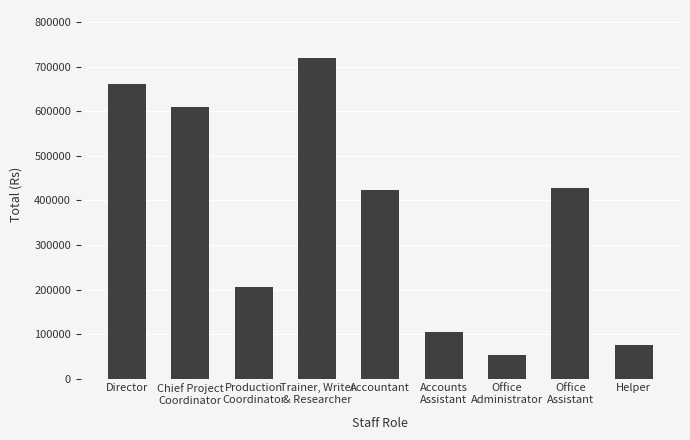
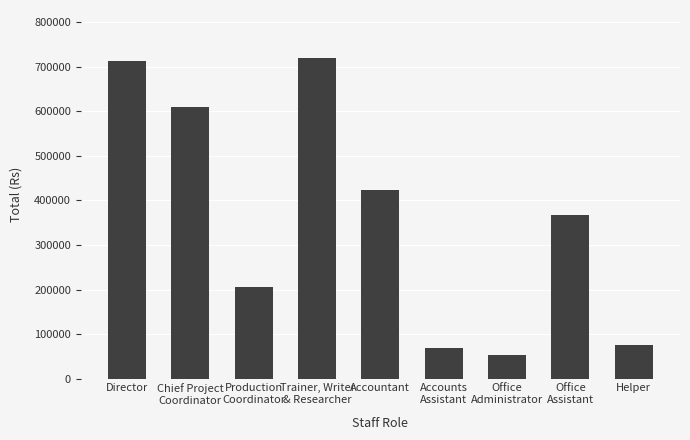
Director: 660000 -> 710000
Accounts Assistant: 110000 -> 70000
Office Assistant: 430000 -> 370000
